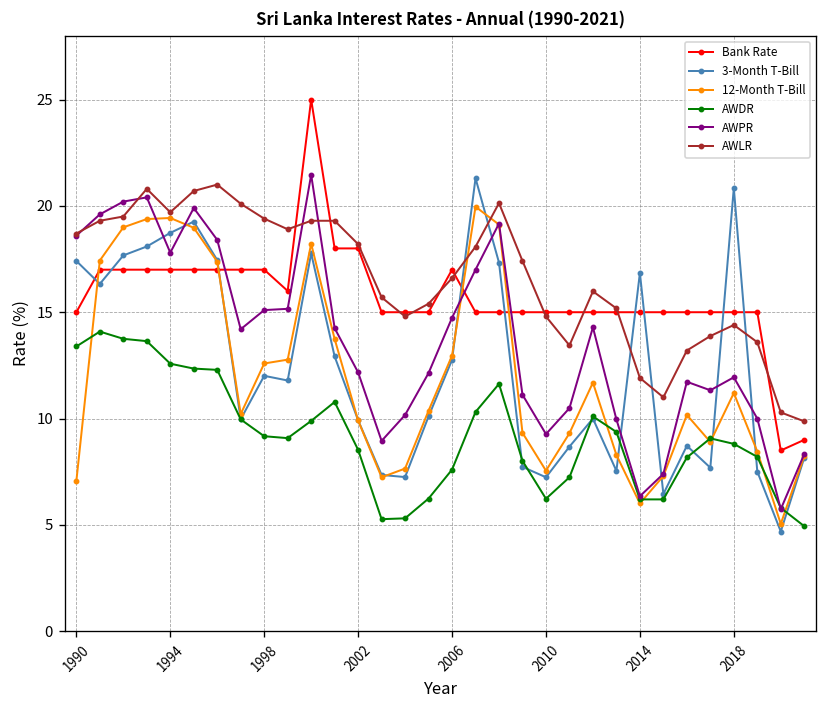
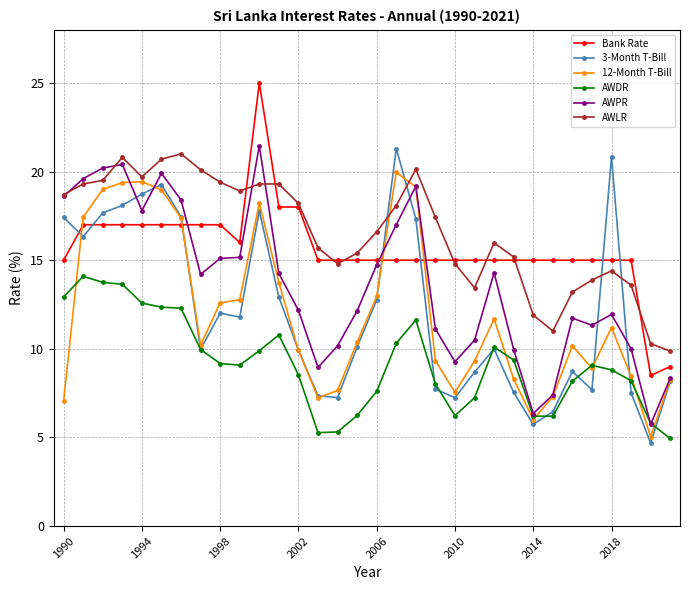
AWDR, 1990: 13.4 -> 12.9
Bank Rate, 2006: 17 -> 15
3-Month T-Bill, 2014: 16.9 -> 5.7
